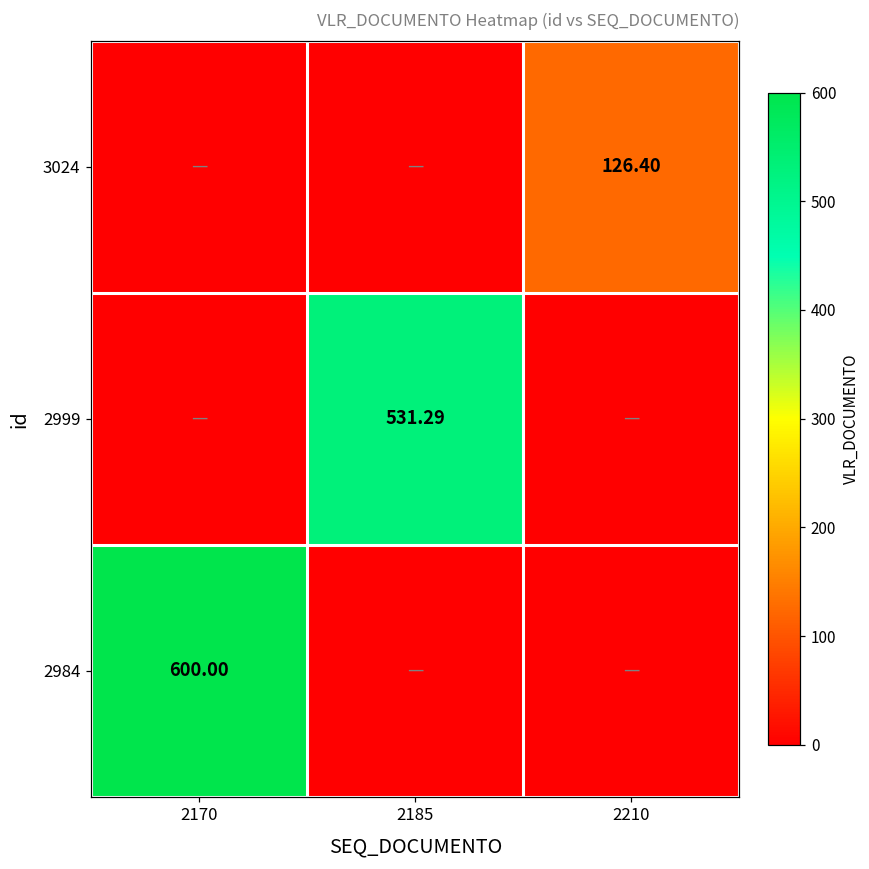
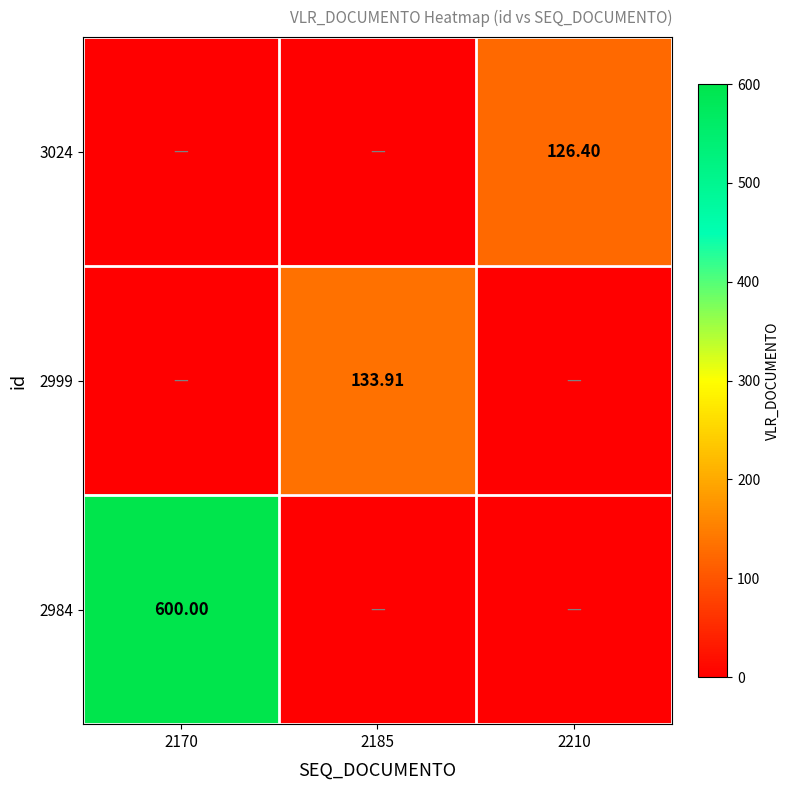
2999, 2185: 531.29 -> 133.91
